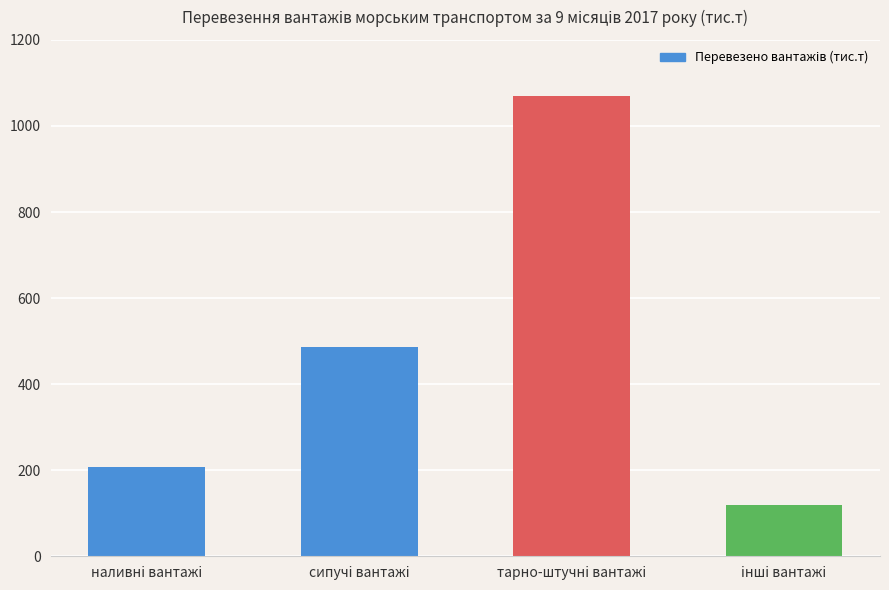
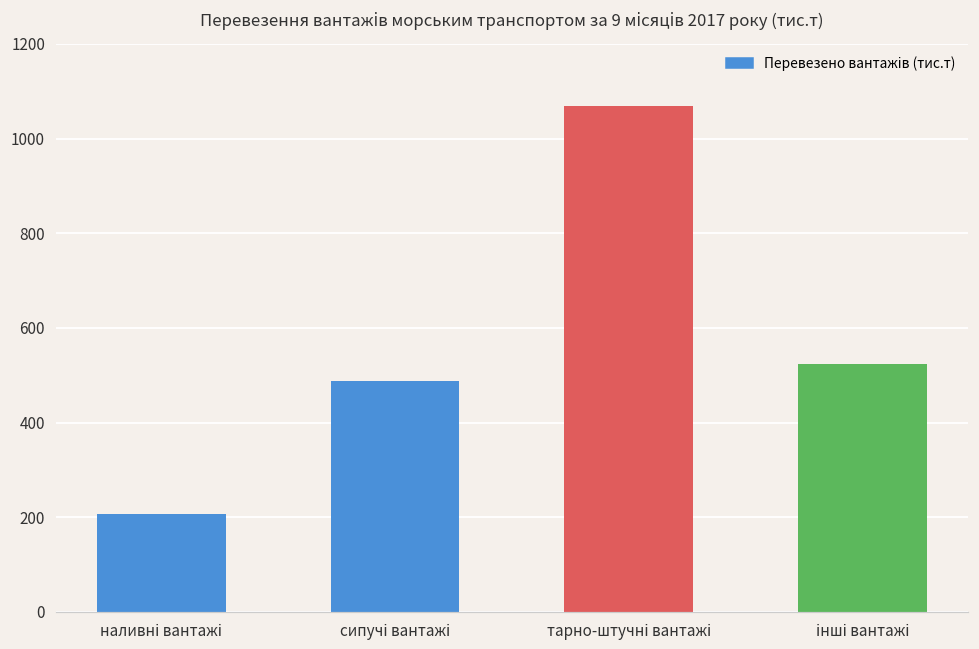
інші вантажі: 120 -> 520
